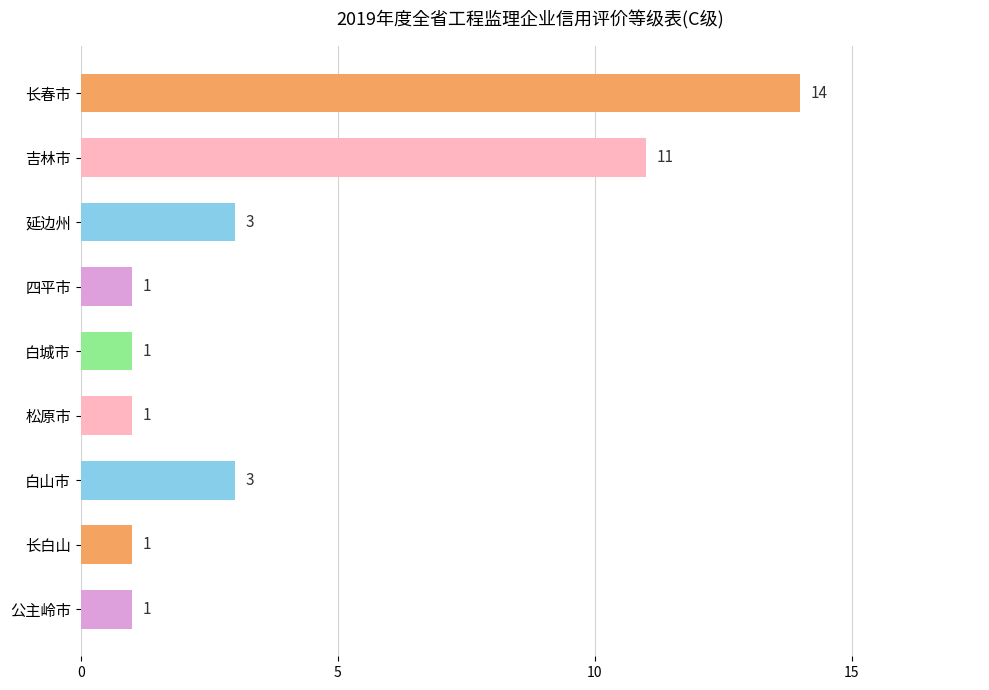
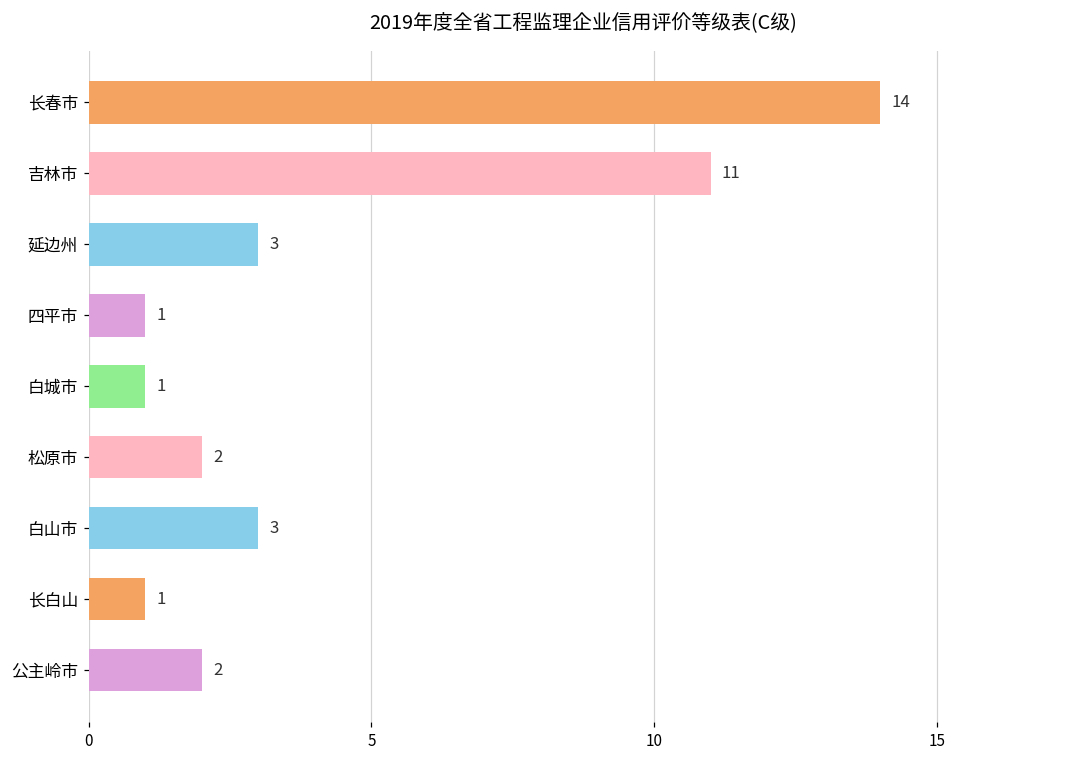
松原市: 1 -> 2
公主岭市: 1 -> 2
